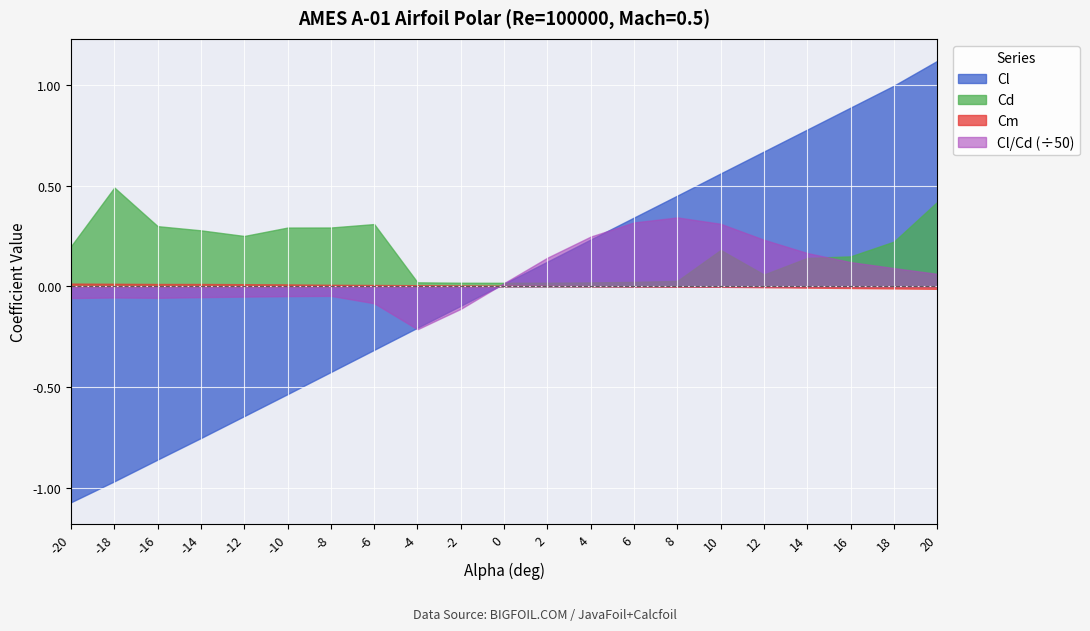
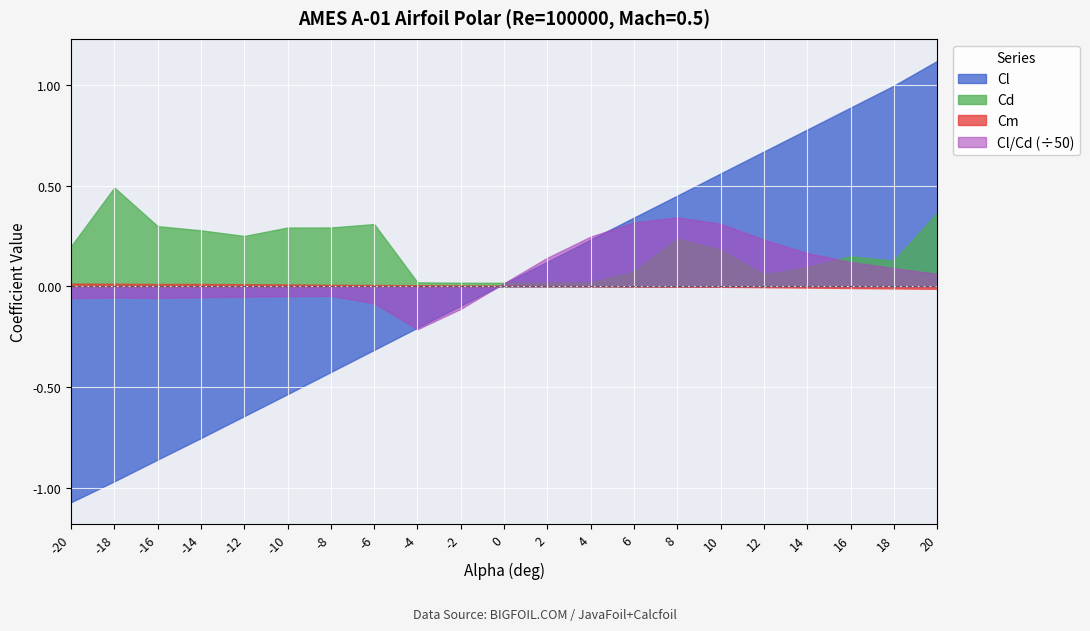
Cd, 6: 0.02 -> 0.07
Cd, 8: 0.03 -> 0.24
Cd, 14: 0.14 -> 0.09
Cd, 18: 0.22 -> 0.13
Cd, 20: 0.42 -> 0.36
